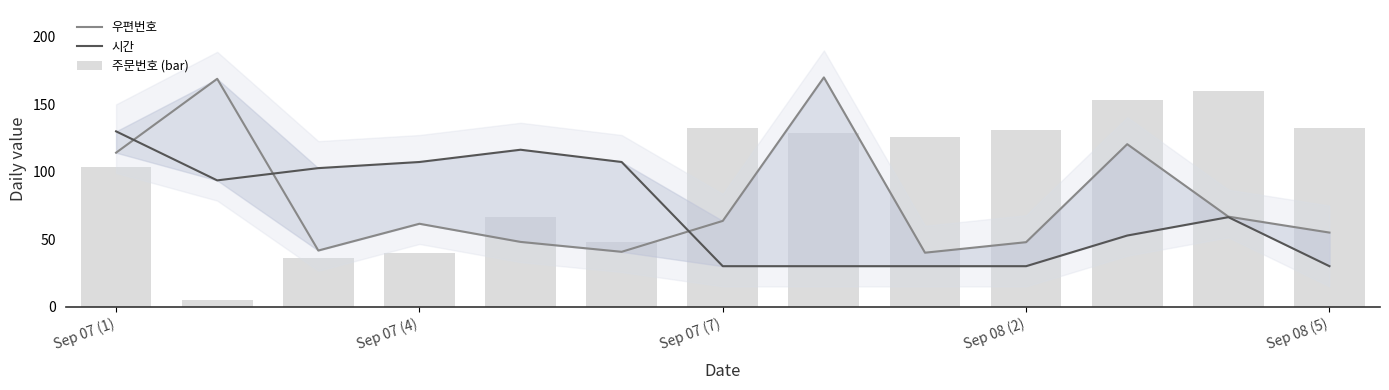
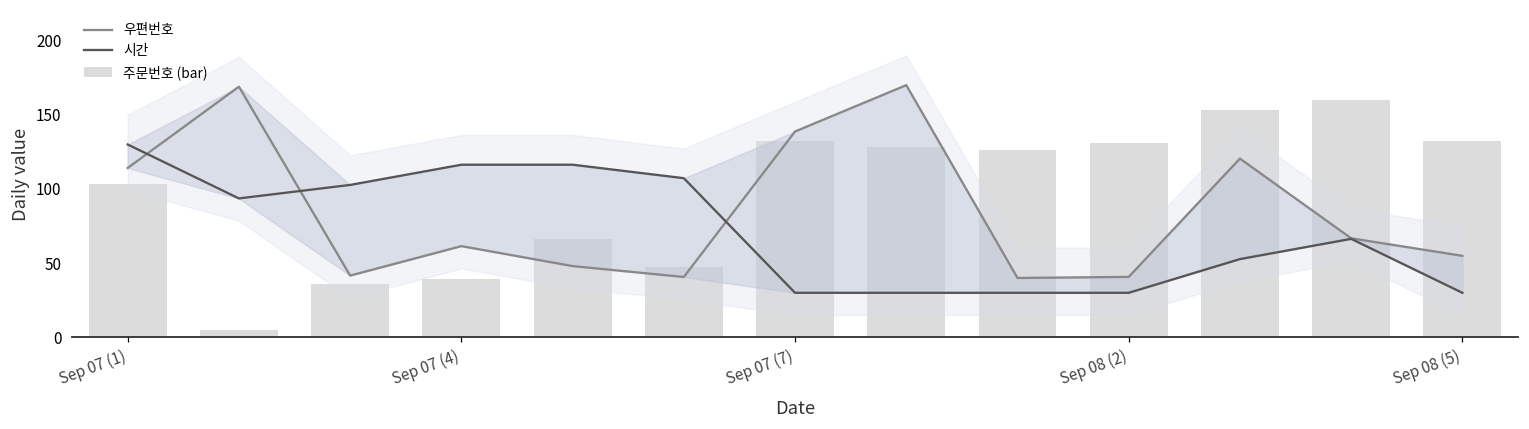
시간, Sep 07 (4): 107 -> 116
우편번호, Sep 07 (7): 64 -> 139
우편번호, Sep 08 (2): 48 -> 41
